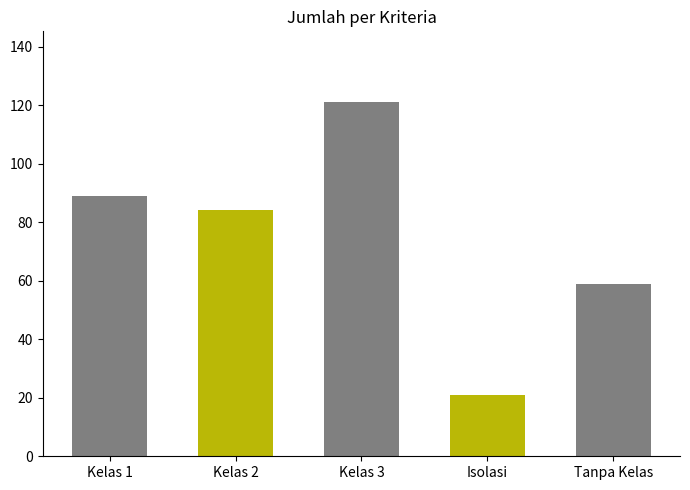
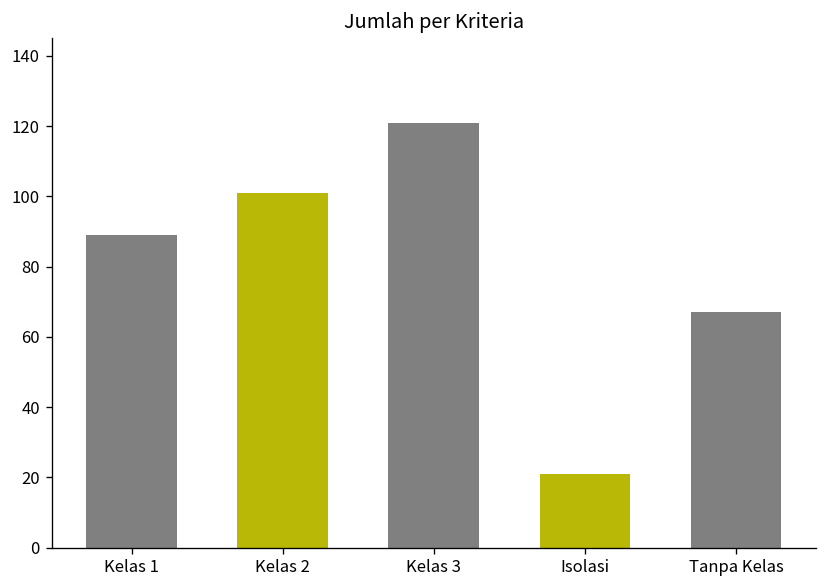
Kelas 2: 84 -> 101
Tanpa Kelas: 59 -> 67
